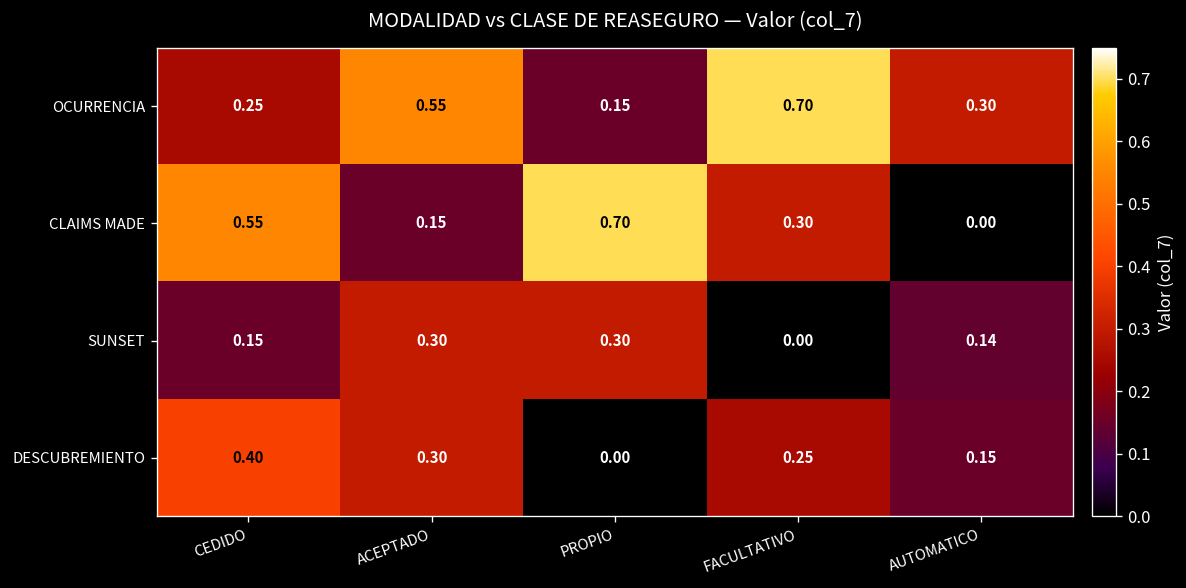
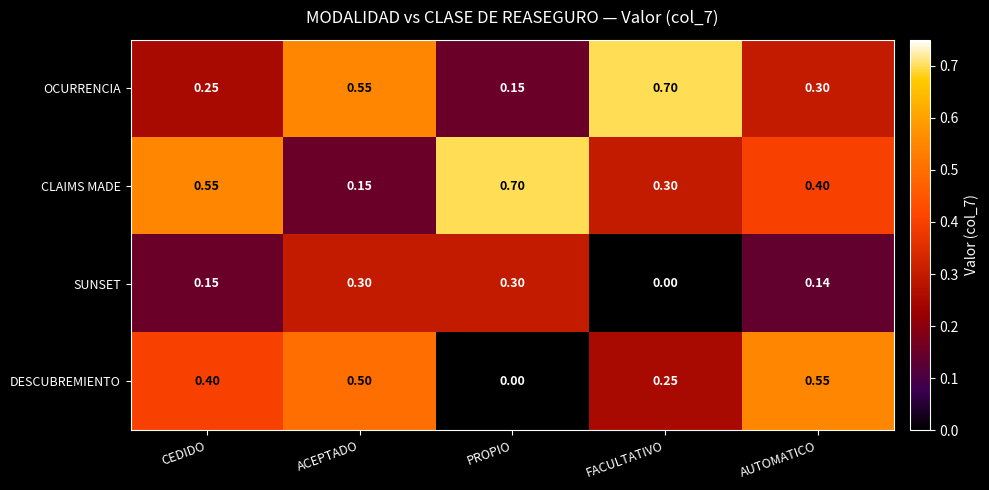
CLAIMS MADE, AUTOMATICO: 0.00 -> 0.40
DESCUBREMIENTO, ACEPTADO: 0.30 -> 0.50
DESCUBREMIENTO, AUTOMATICO: 0.15 -> 0.55
